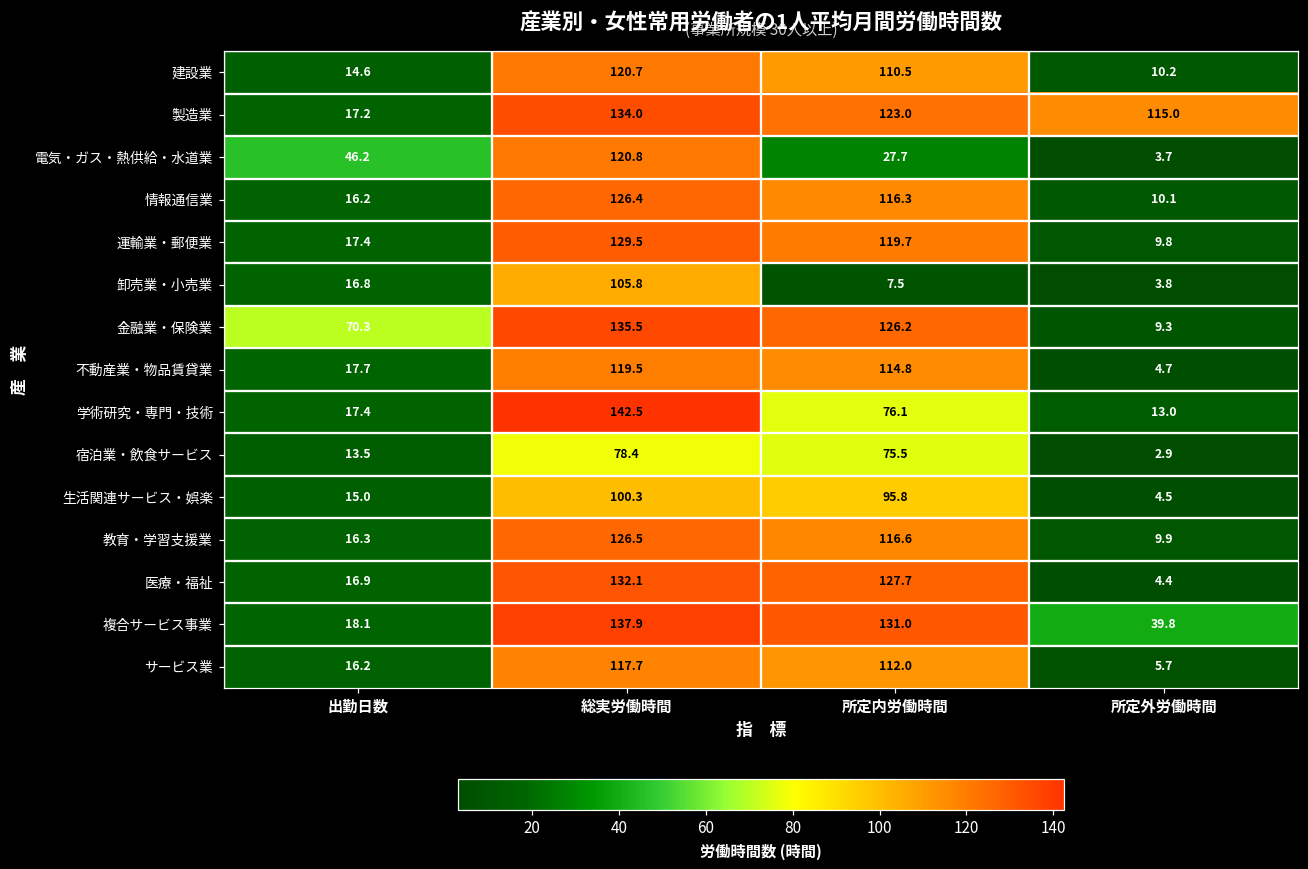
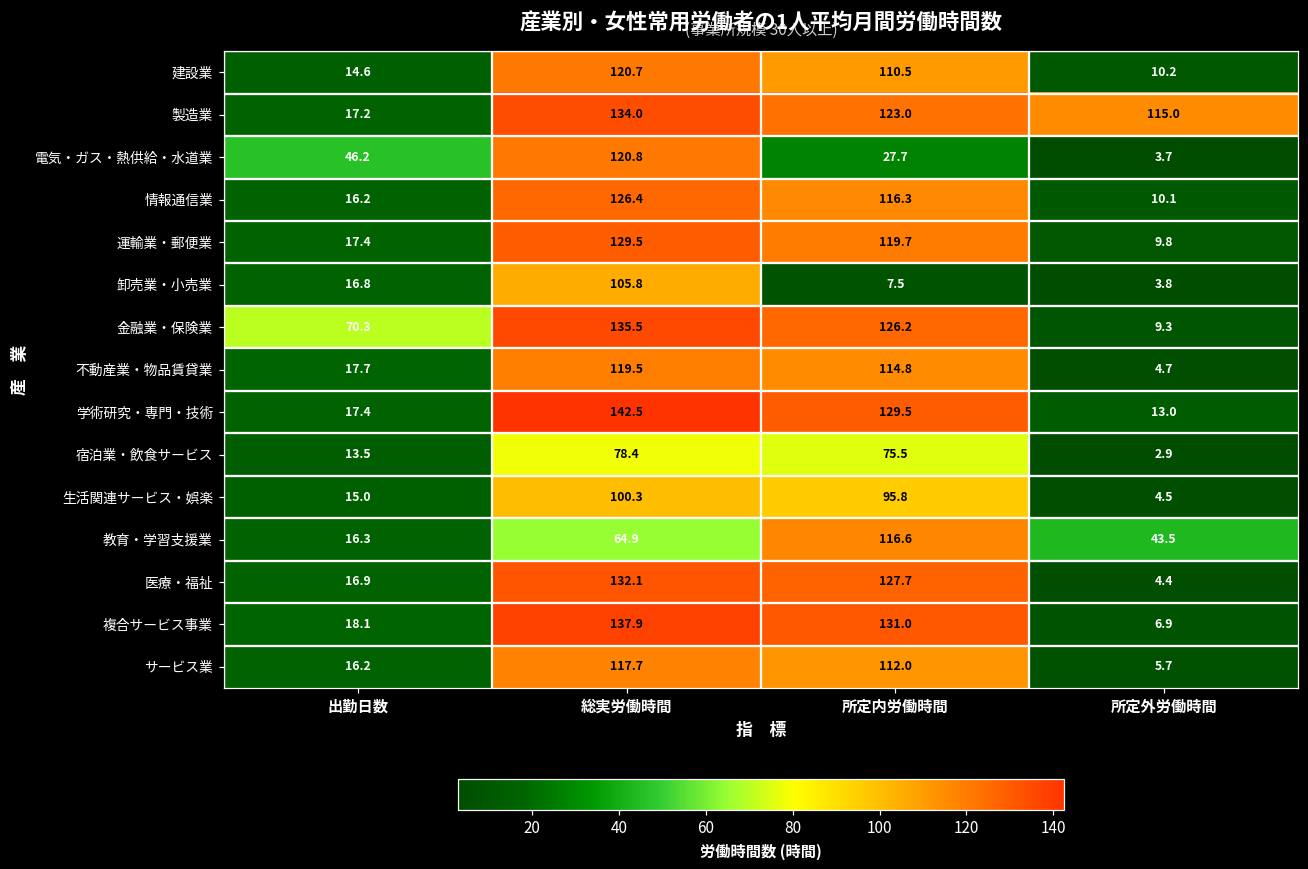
学術研究・専門・技術, 所定内労働時間: 76.1 -> 129.5
教育・学習支援業, 総実労働時間: 126.5 -> 64.9
教育・学習支援業, 所定外労働時間: 9.9 -> 43.5
複合サービス事業, 所定外労働時間: 39.8 -> 6.9
